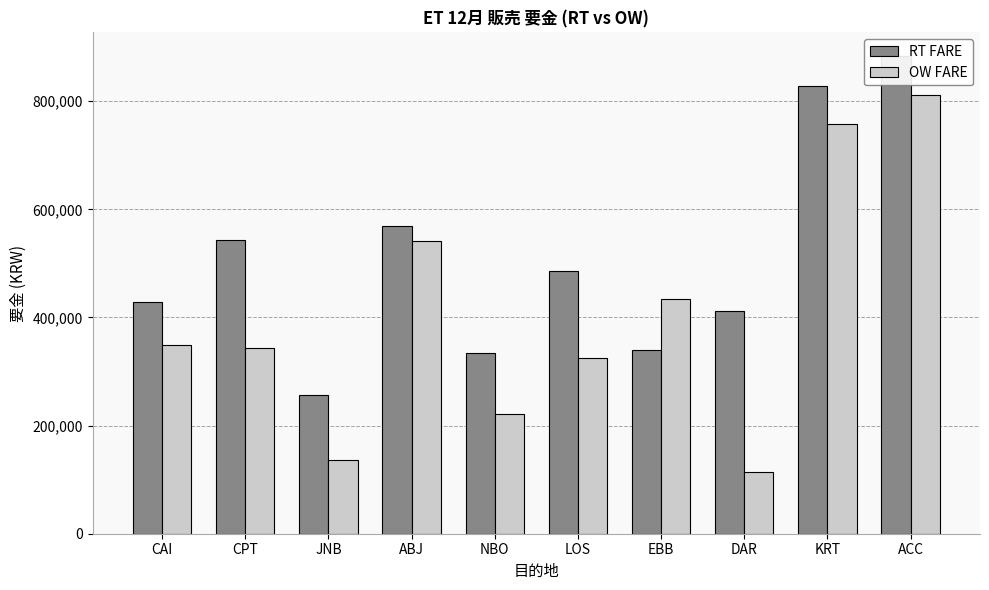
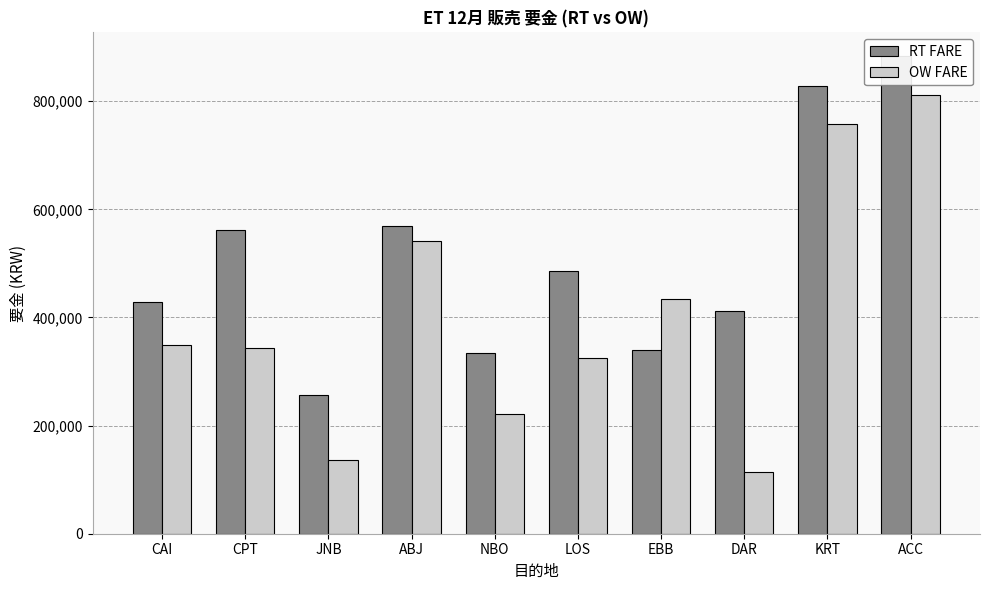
RT FARE, CPT: 540,000 -> 560,000
